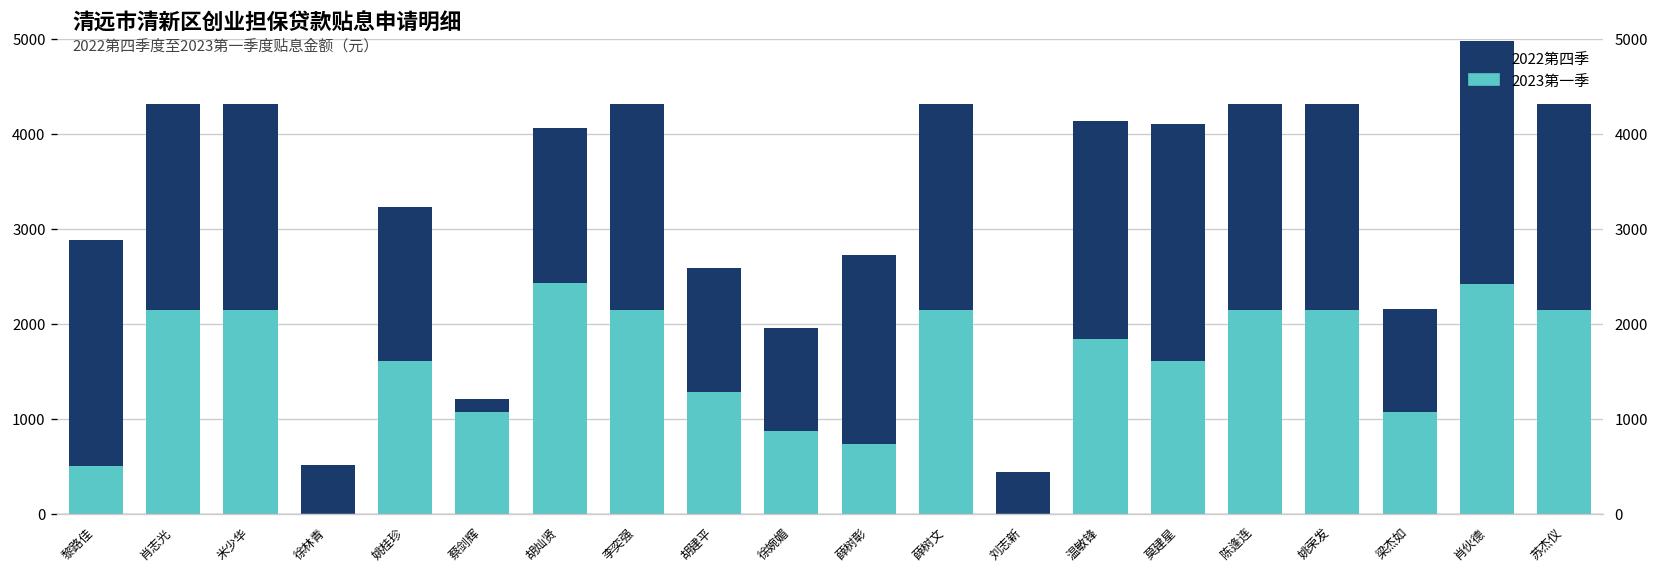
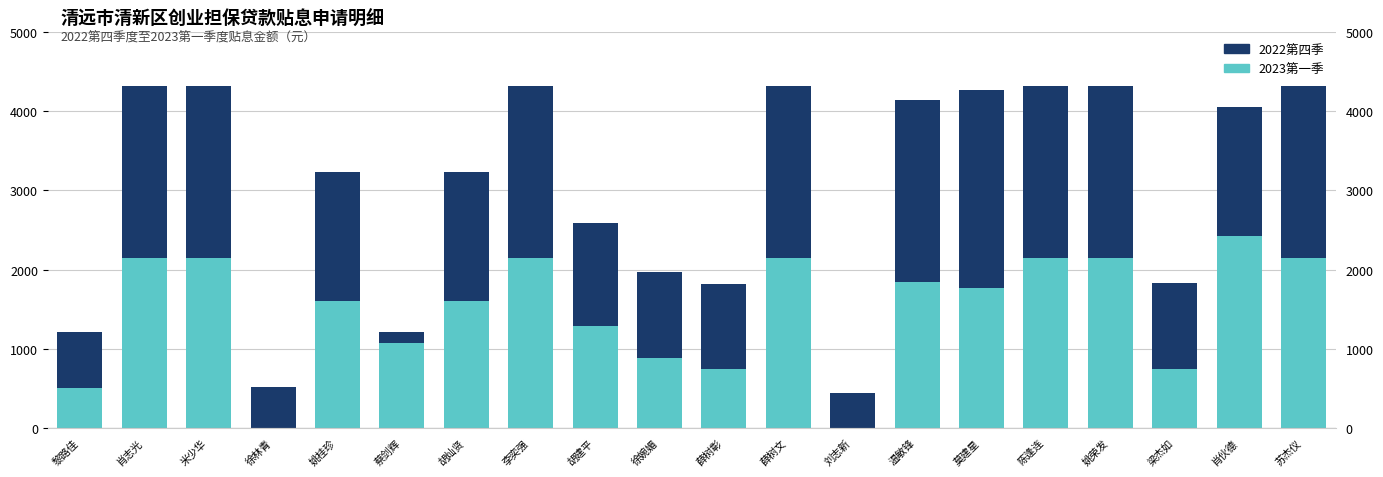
2022第四季, 黎路佳: 2400 -> 700
2023第一季, 胡灿贤: 2400 -> 1600
2022第四季, 薛树彰: 2000 -> 1100
2023第一季, 莫建星: 1600 -> 1800
2023第一季, 梁杰如: 1100 -> 700
2022第四季, 肖伙德: 2600 -> 1600
